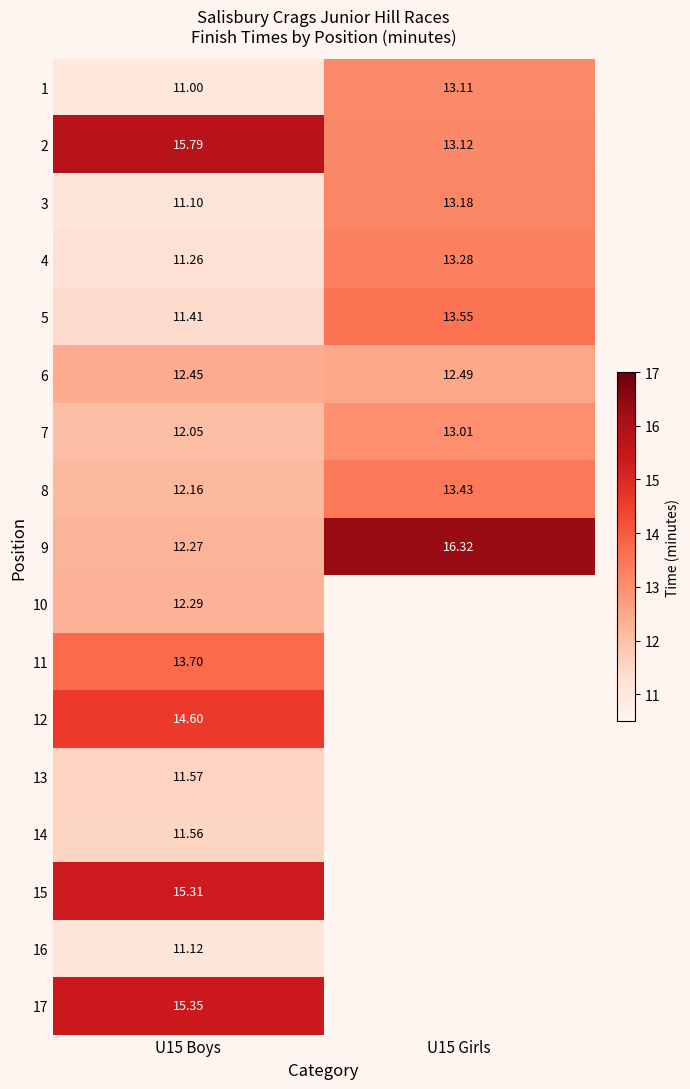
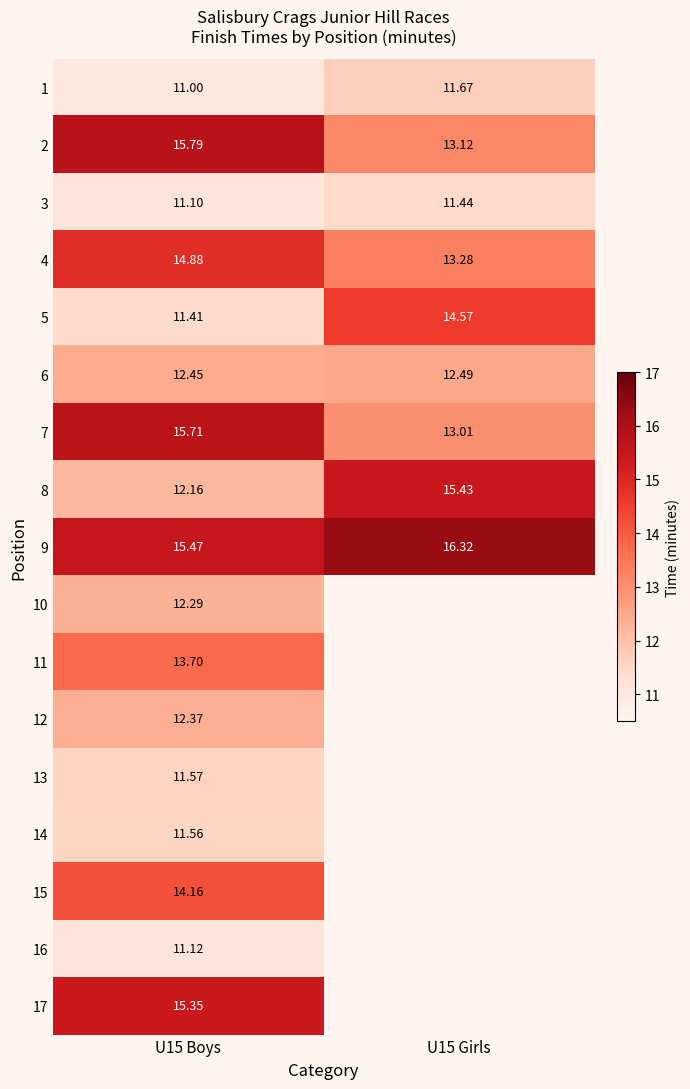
1, U15 Girls: 13.11 -> 11.67
3, U15 Girls: 13.18 -> 11.44
4, U15 Boys: 11.26 -> 14.88
5, U15 Girls: 13.55 -> 14.57
7, U15 Boys: 12.05 -> 15.71
8, U15 Girls: 13.43 -> 15.43
9, U15 Boys: 12.27 -> 15.47
12, U15 Boys: 14.60 -> 12.37
15, U15 Boys: 15.31 -> 14.16
